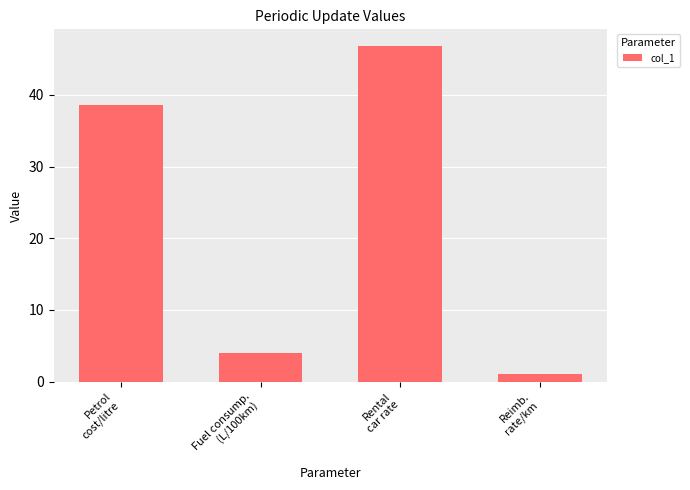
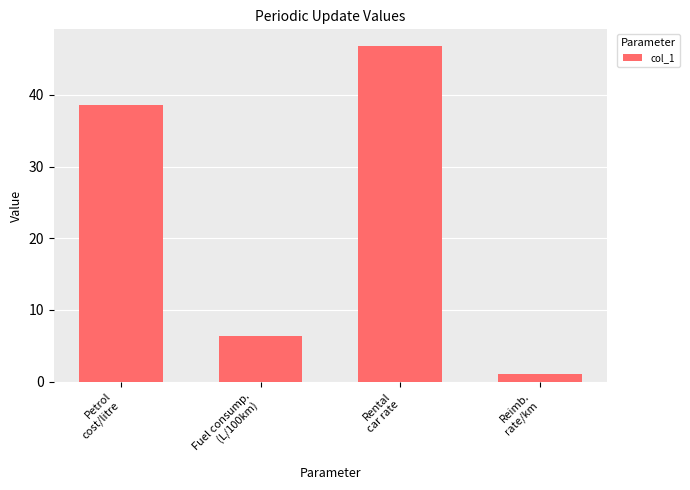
Fuel consump. (L/100km): 4 -> 6
